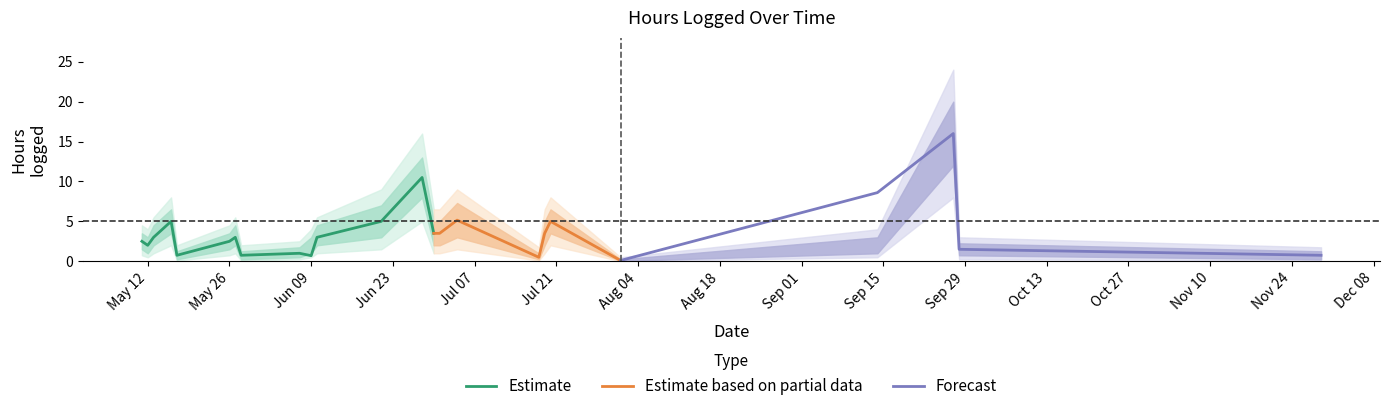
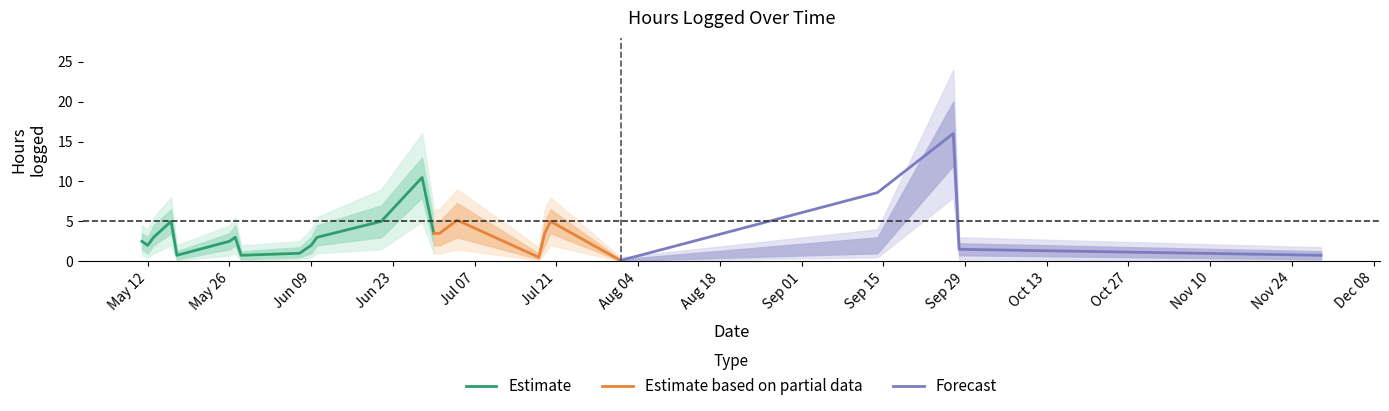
Estimate, Jun 09: 1 -> 2
